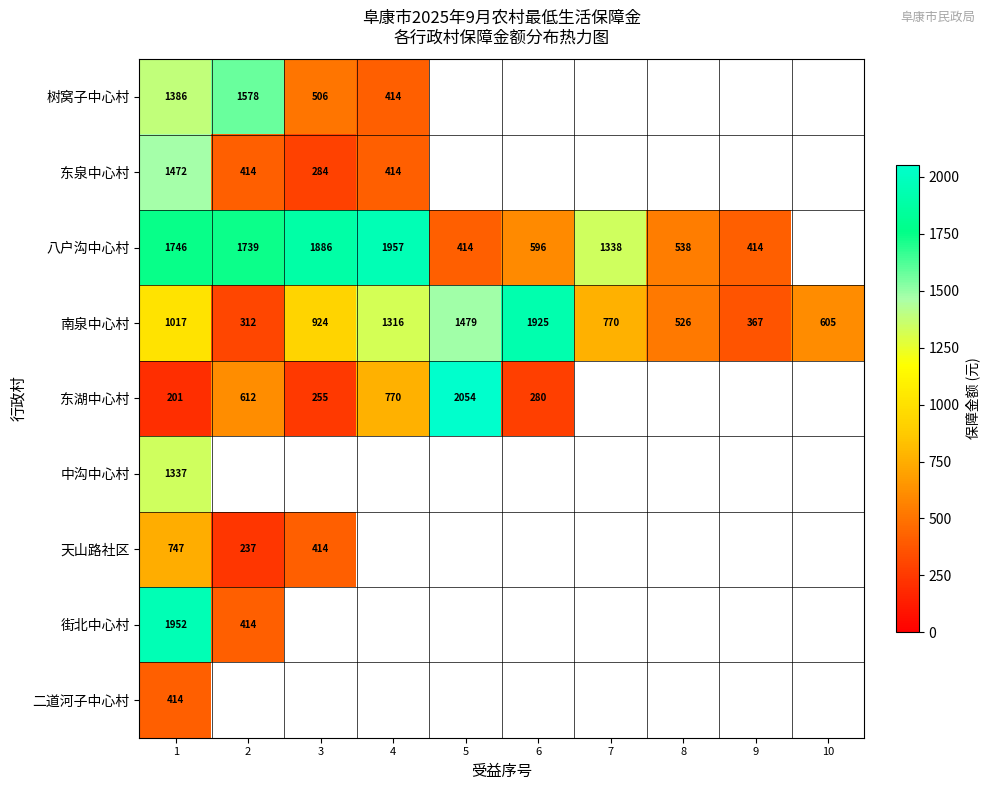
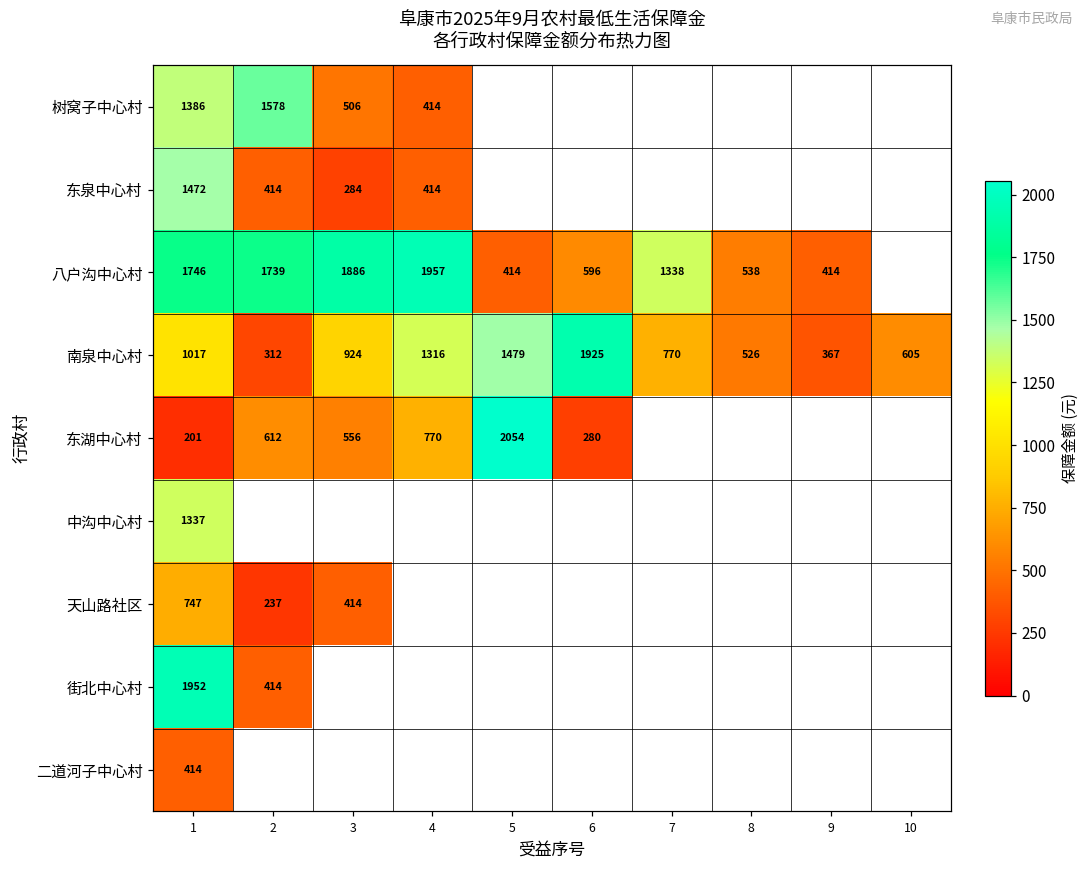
东湖中心村, 3: 255 -> 556
